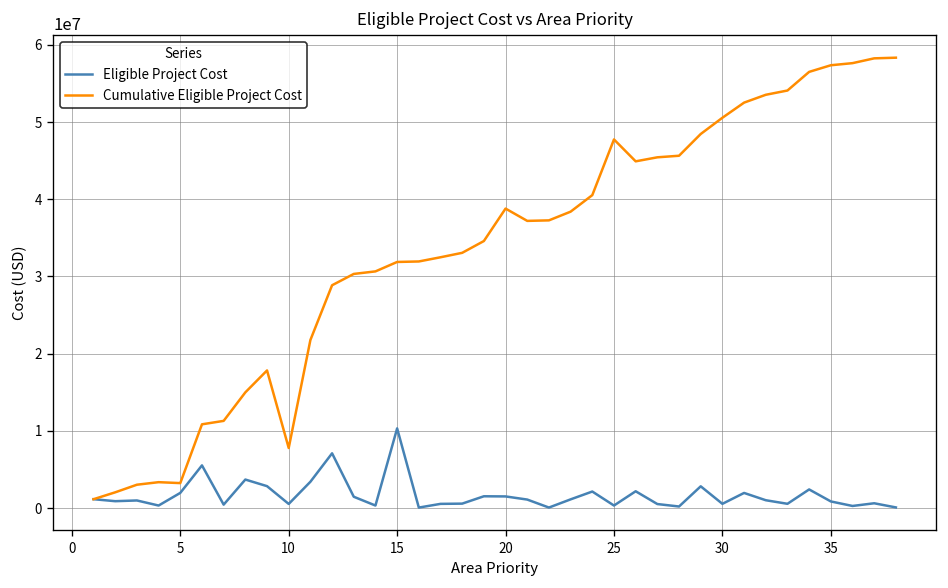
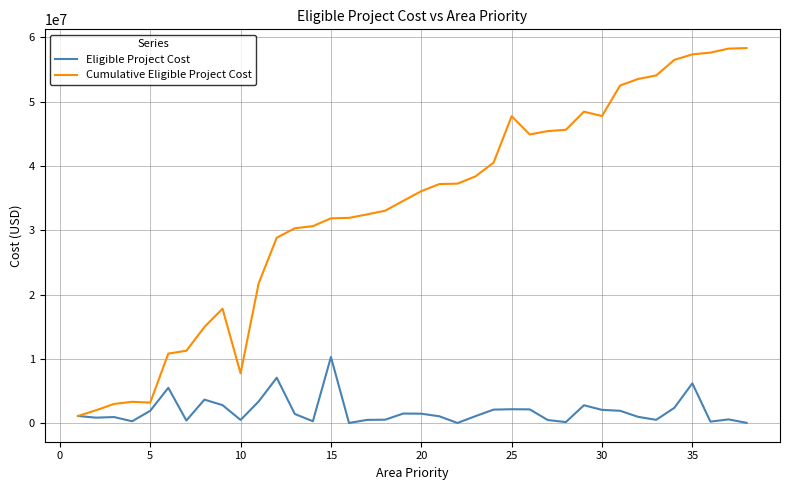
Cumulative Eligible Project Cost, 20: 39000000 -> 36000000
Eligible Project Cost, 25: 0 -> 2000000
Eligible Project Cost, 30: 1000000 -> 2000000
Cumulative Eligible Project Cost, 30: 51000000 -> 48000000
Eligible Project Cost, 35: 1000000 -> 6000000
